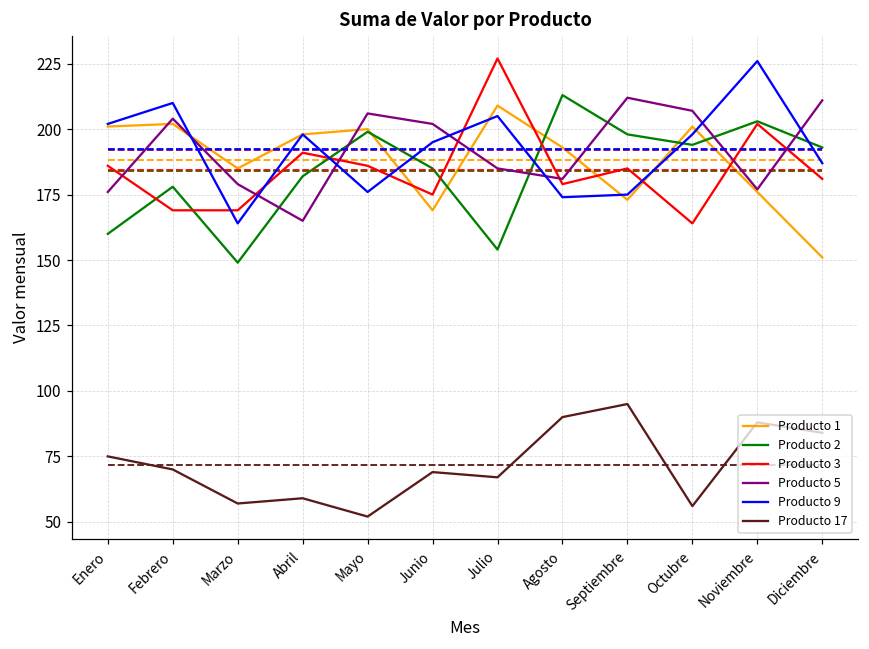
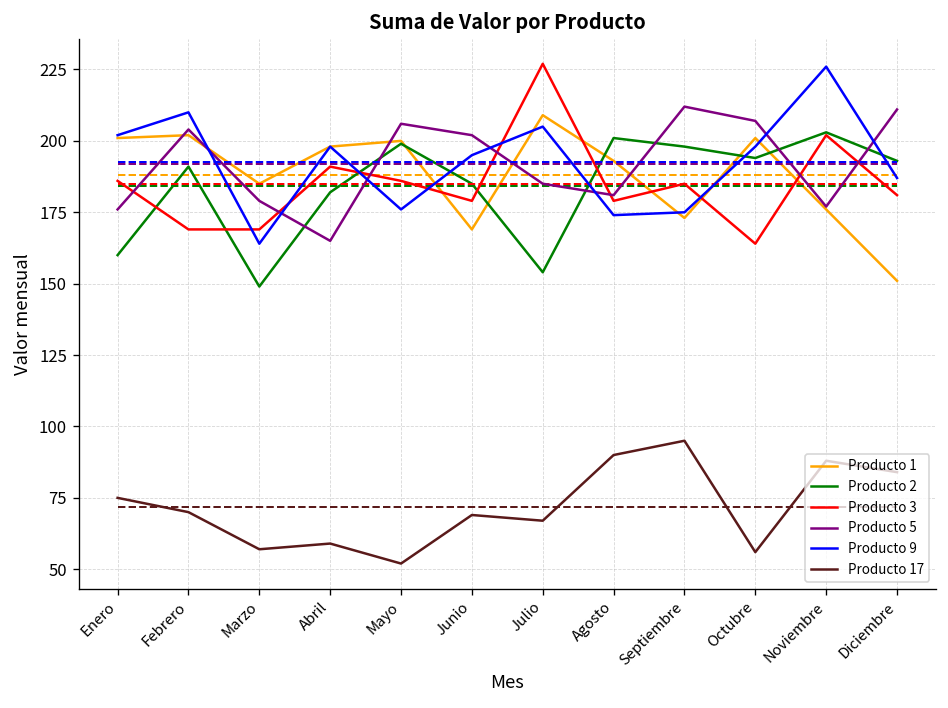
Producto 2, Febrero: 178 -> 191
Producto 3, Junio: 175 -> 179
Producto 2, Agosto: 213 -> 201
